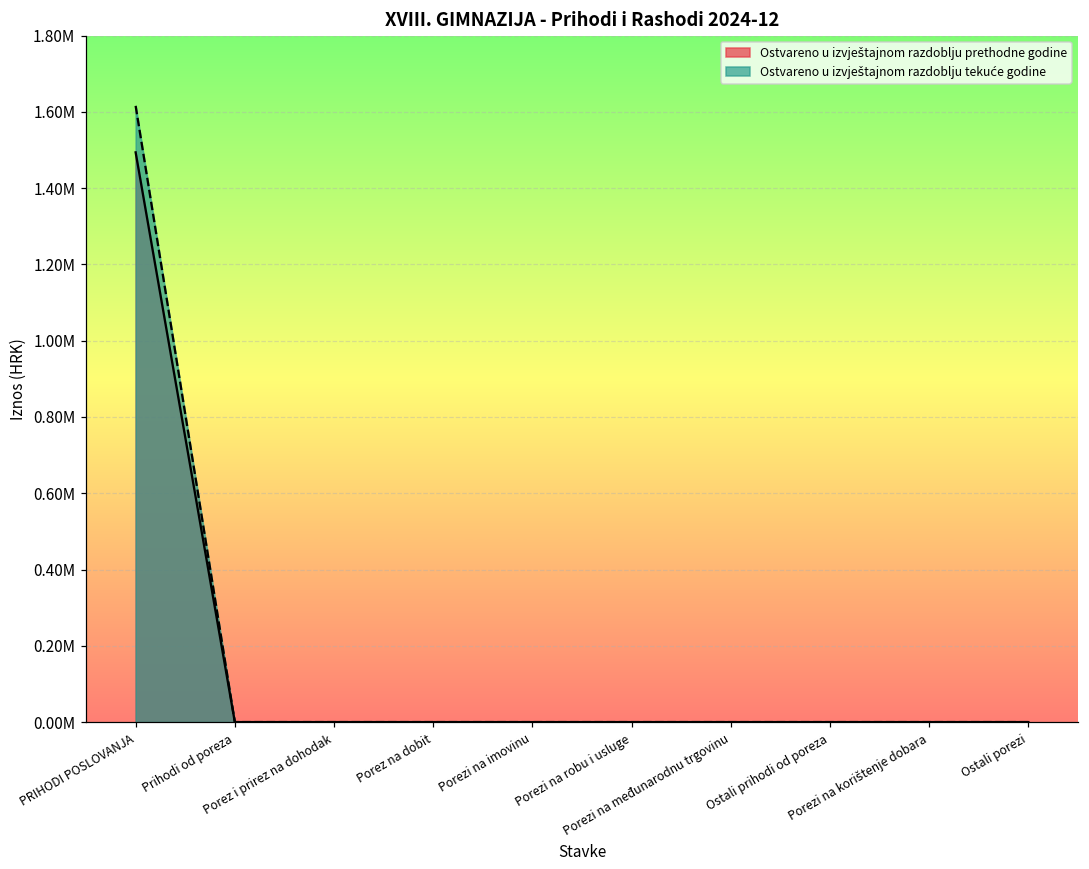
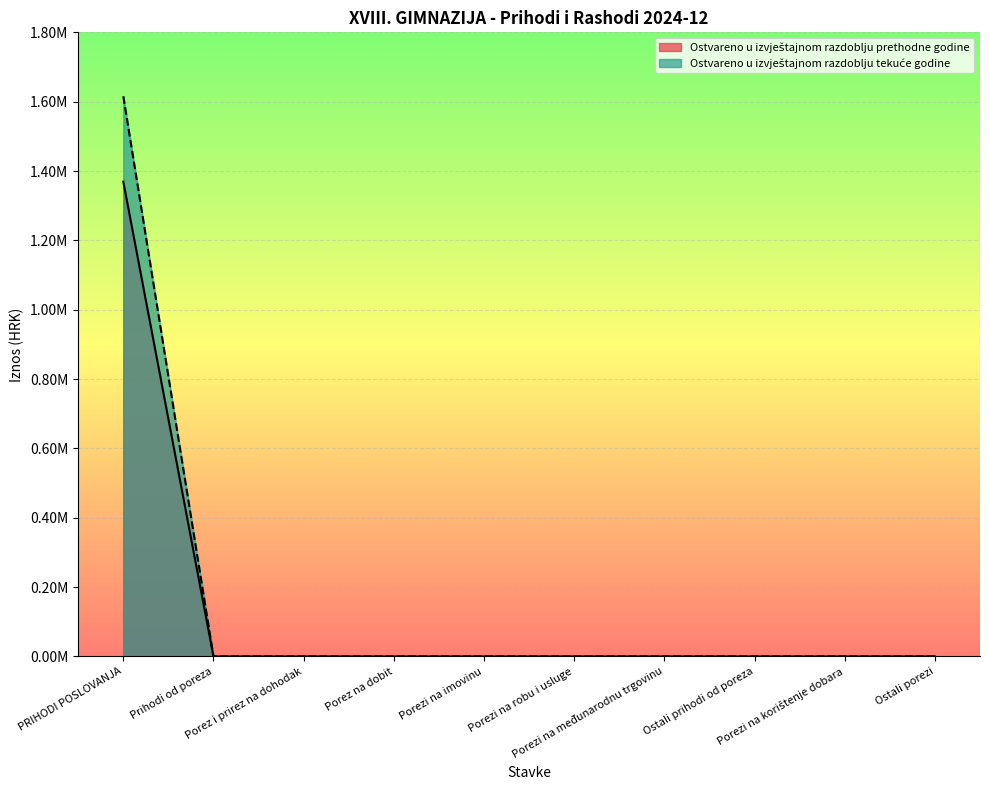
Ostvareno u izvještajnom razdoblju prethodne godine, PRIHODI POSLOVANJA: 1490000 -> 1370000
